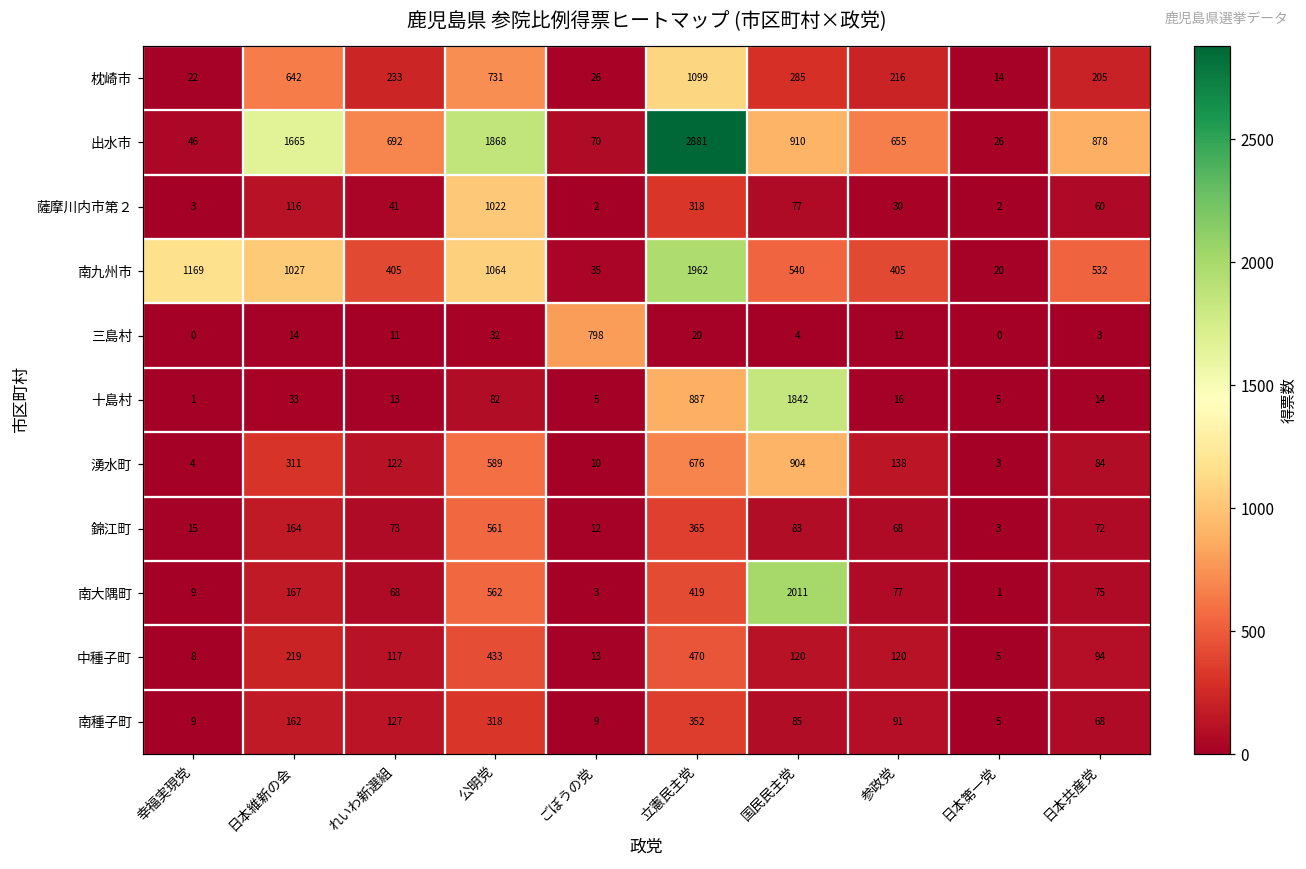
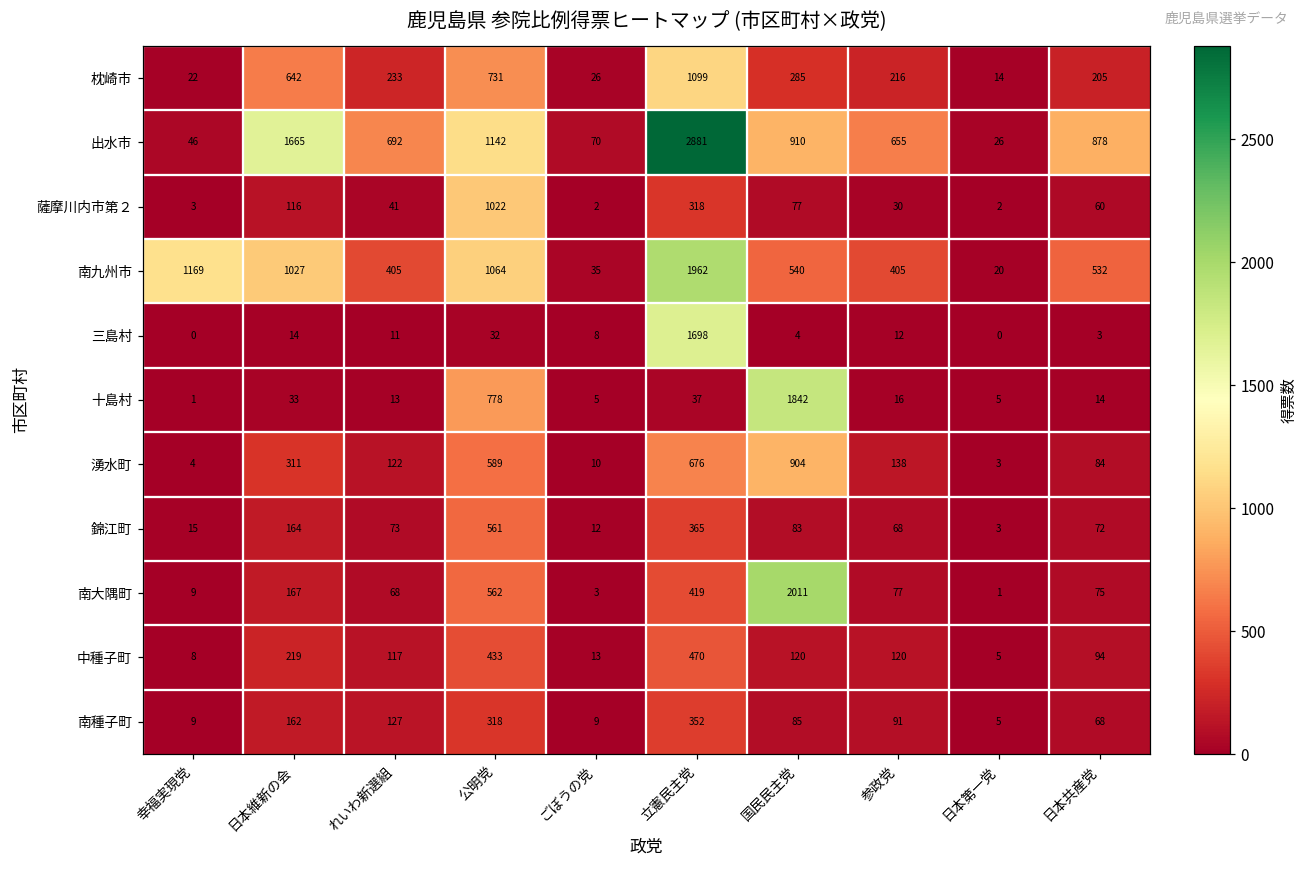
出水市, 公明党: 1868 -> 1142
三島村, ごぼうの党: 798 -> 8
三島村, 立憲民主党: 20 -> 1698
十島村, 公明党: 82 -> 778
十島村, 立憲民主党: 887 -> 37
